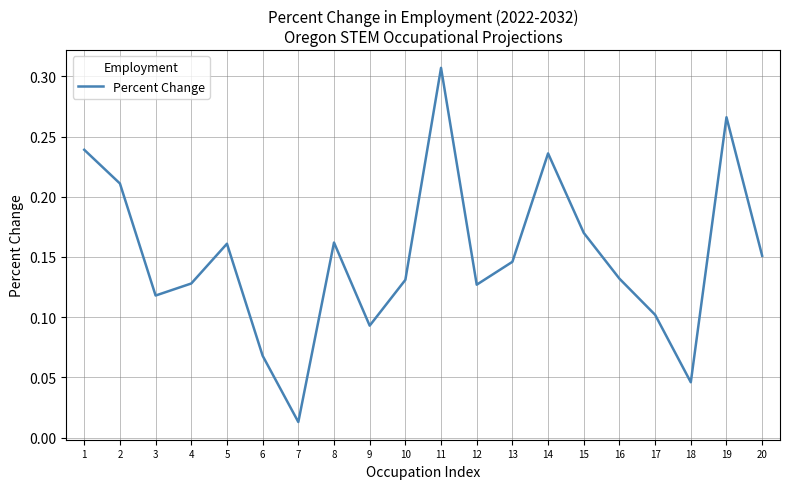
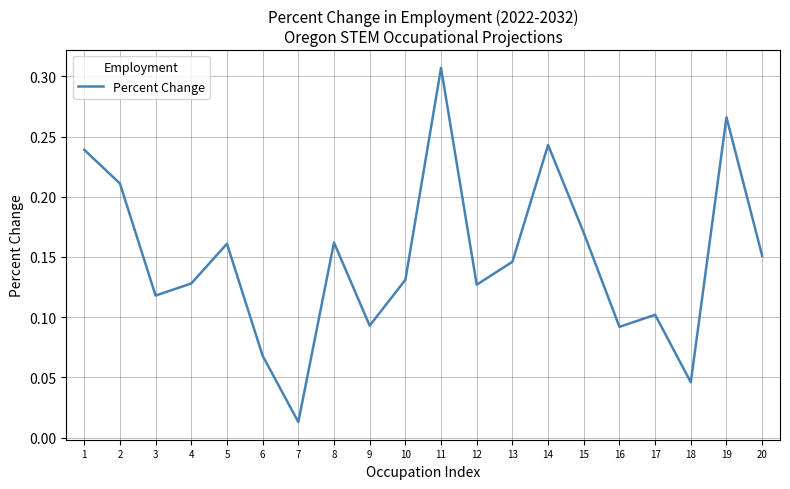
14: 0.236 -> 0.243
16: 0.132 -> 0.092
